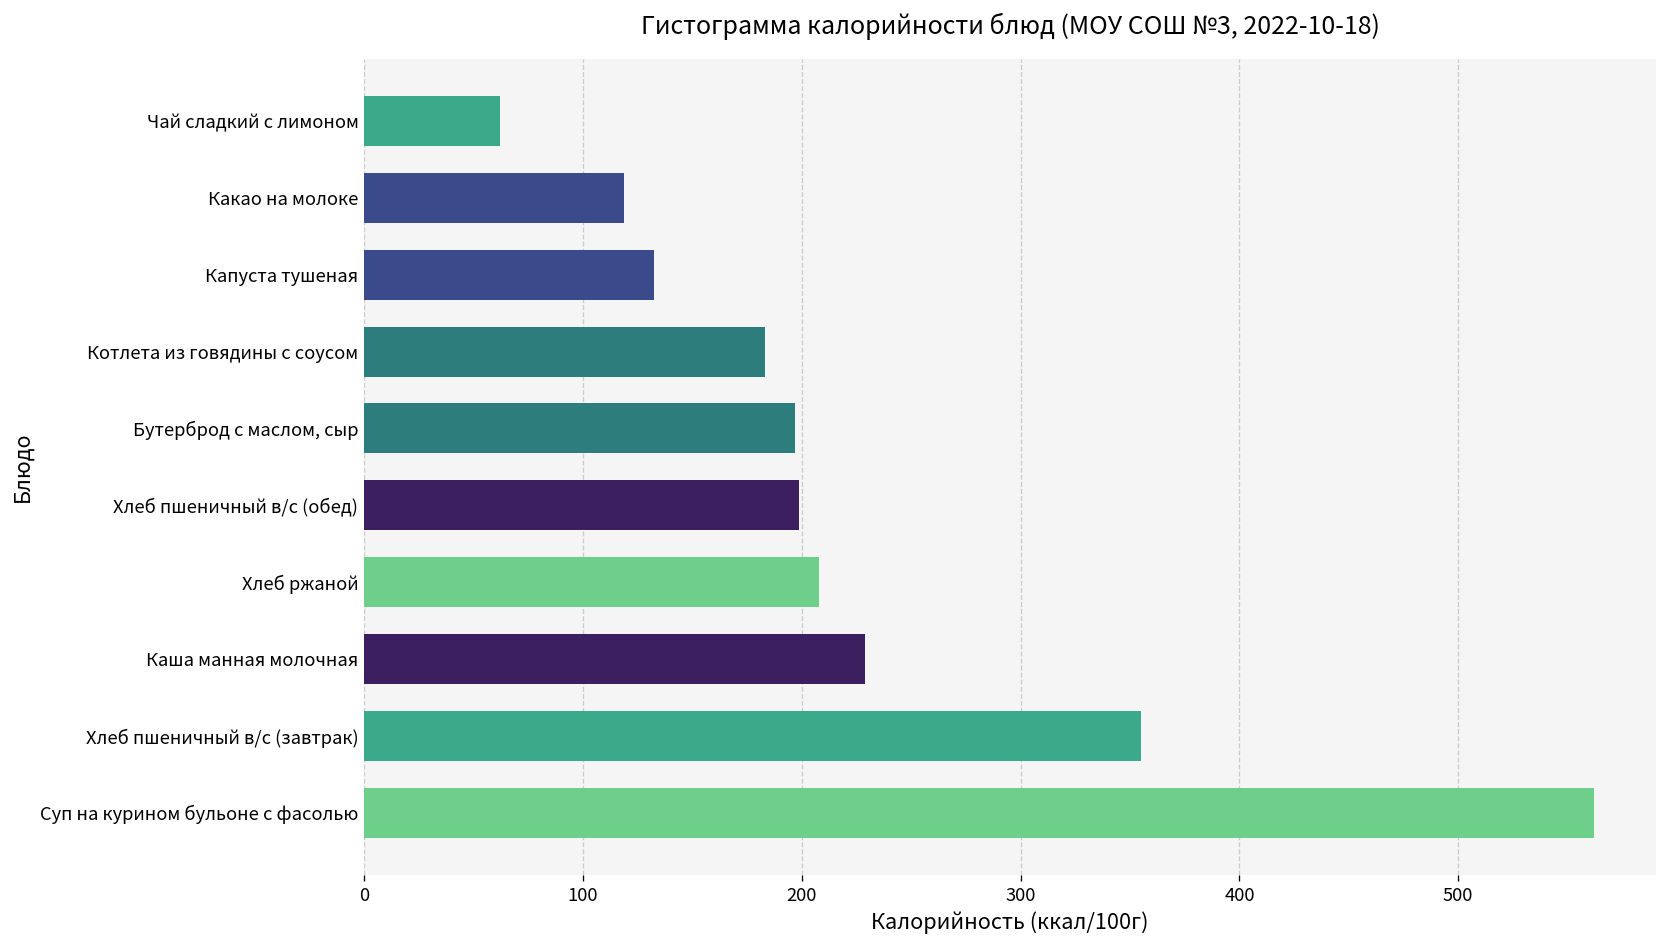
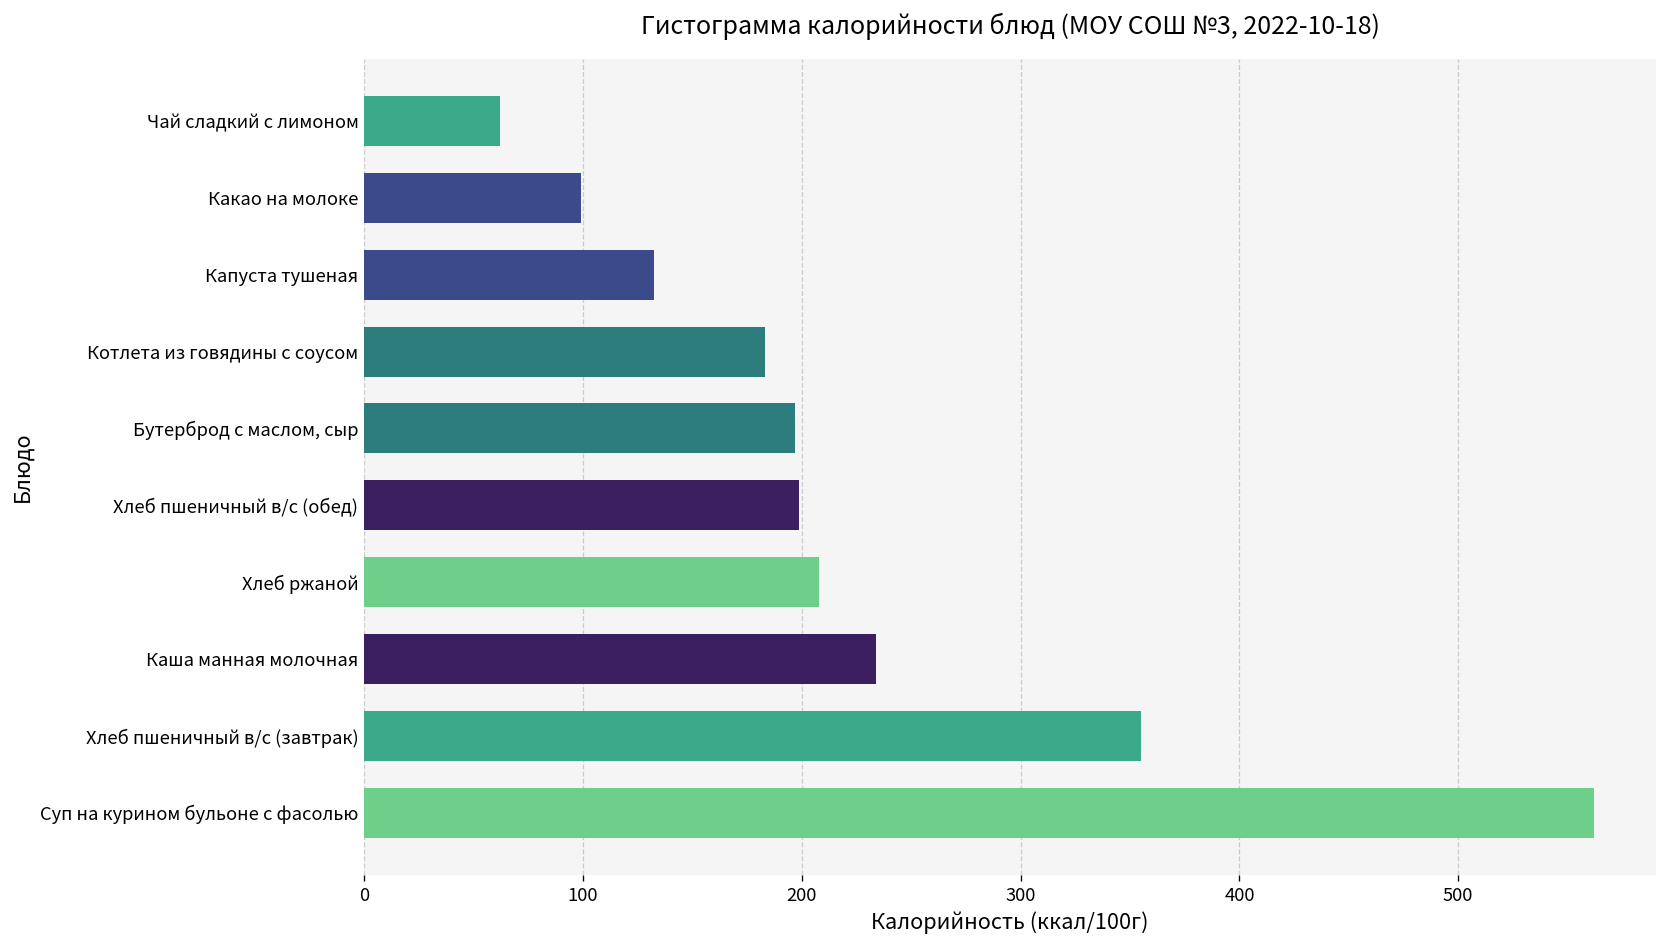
Какао на молоке: 119 -> 99
Каша манная молочная: 229 -> 234
